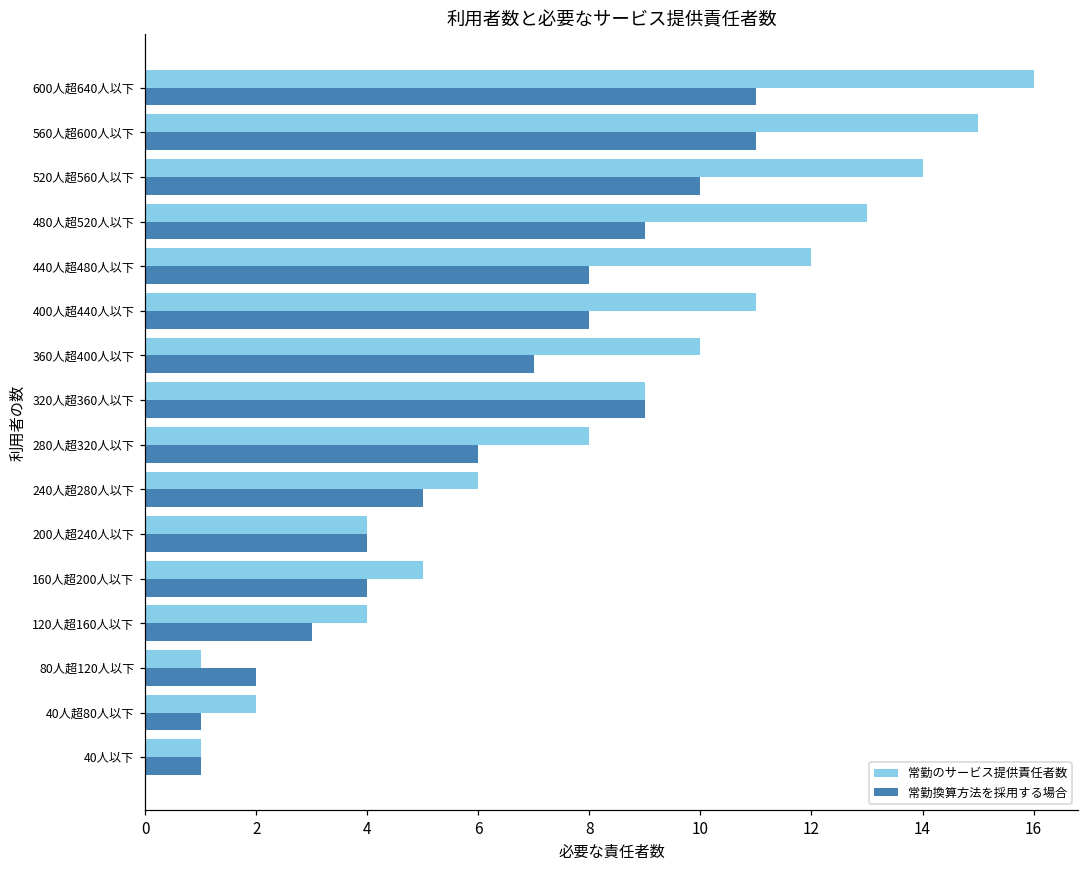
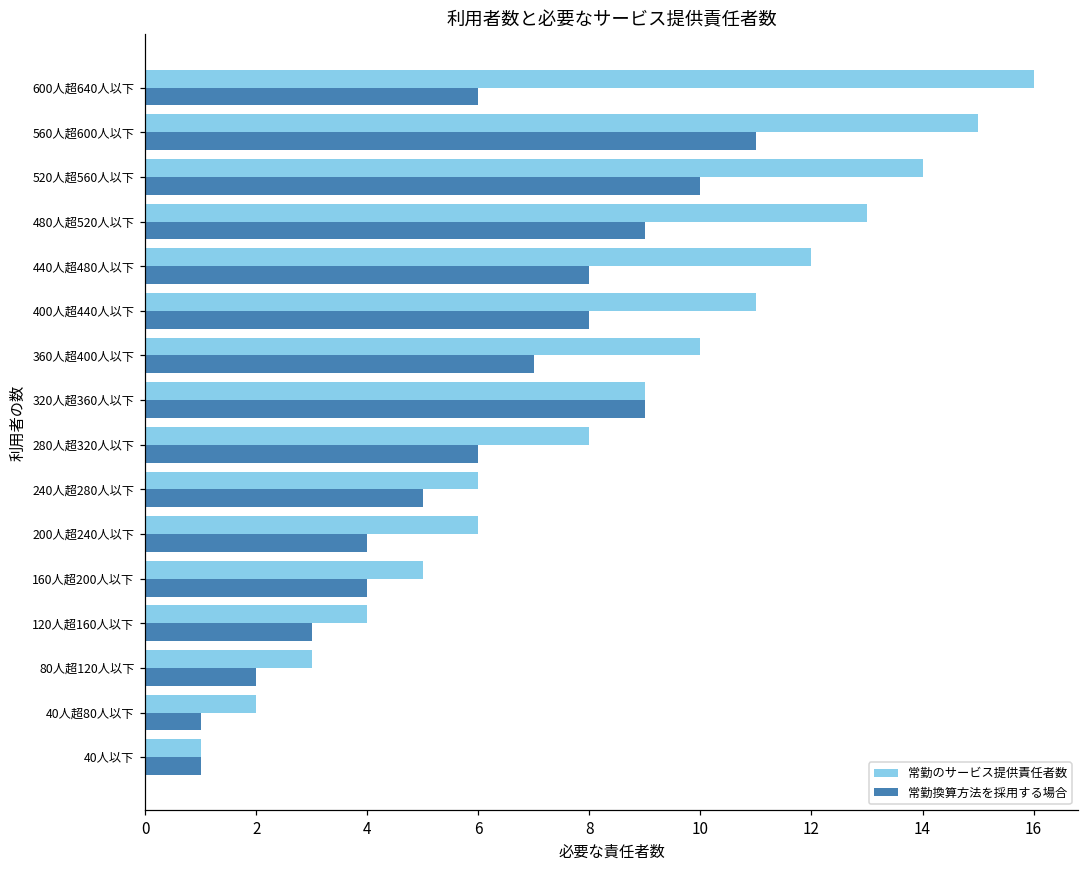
常勤換算方法を採用する場合, 600人超640人以下: 11 -> 6
常勤のサービス提供責任者数, 200人超240人以下: 4 -> 6
常勤のサービス提供責任者数, 80人超120人以下: 1 -> 3
